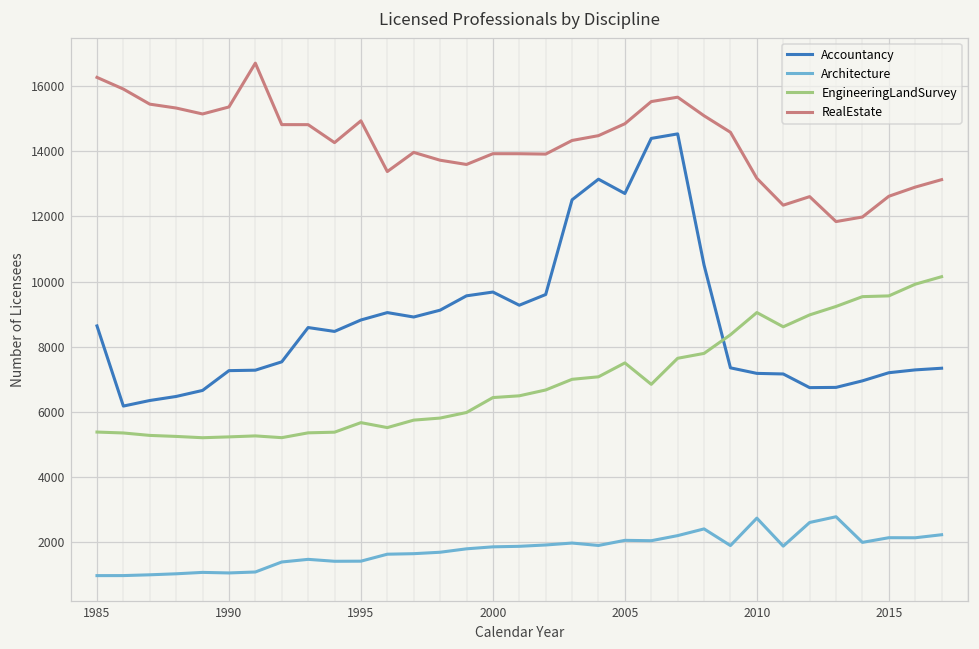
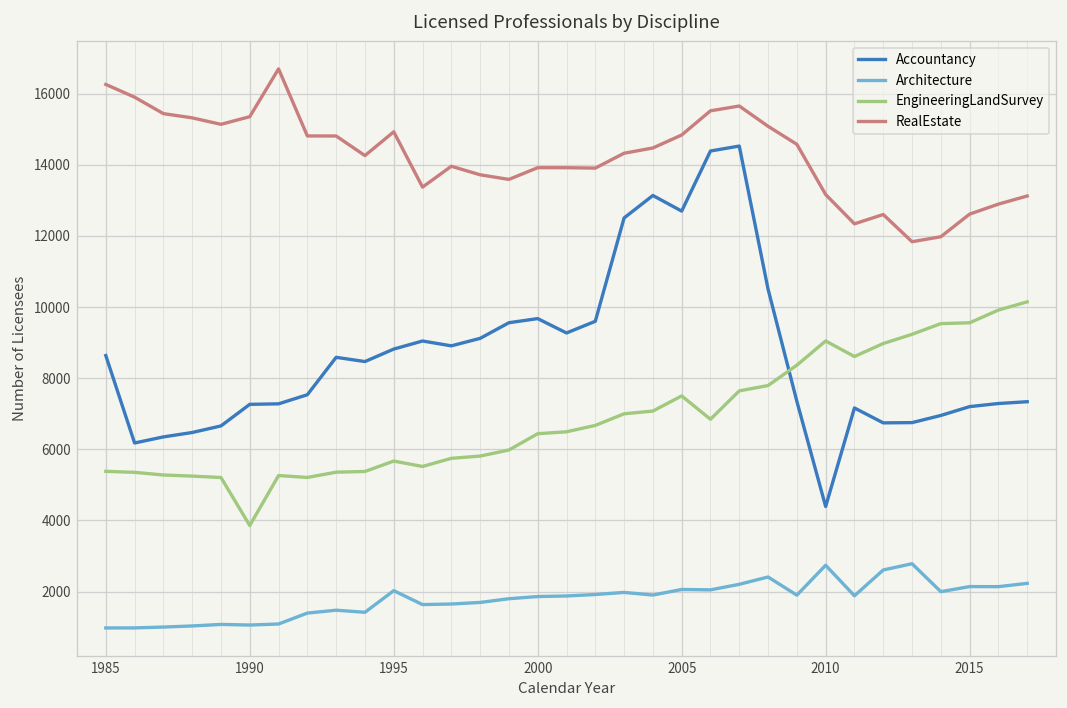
EngineeringLandSurvey, 1990: 5200 -> 3900
Architecture, 1995: 1400 -> 2000
Accountancy, 2010: 7200 -> 4400
